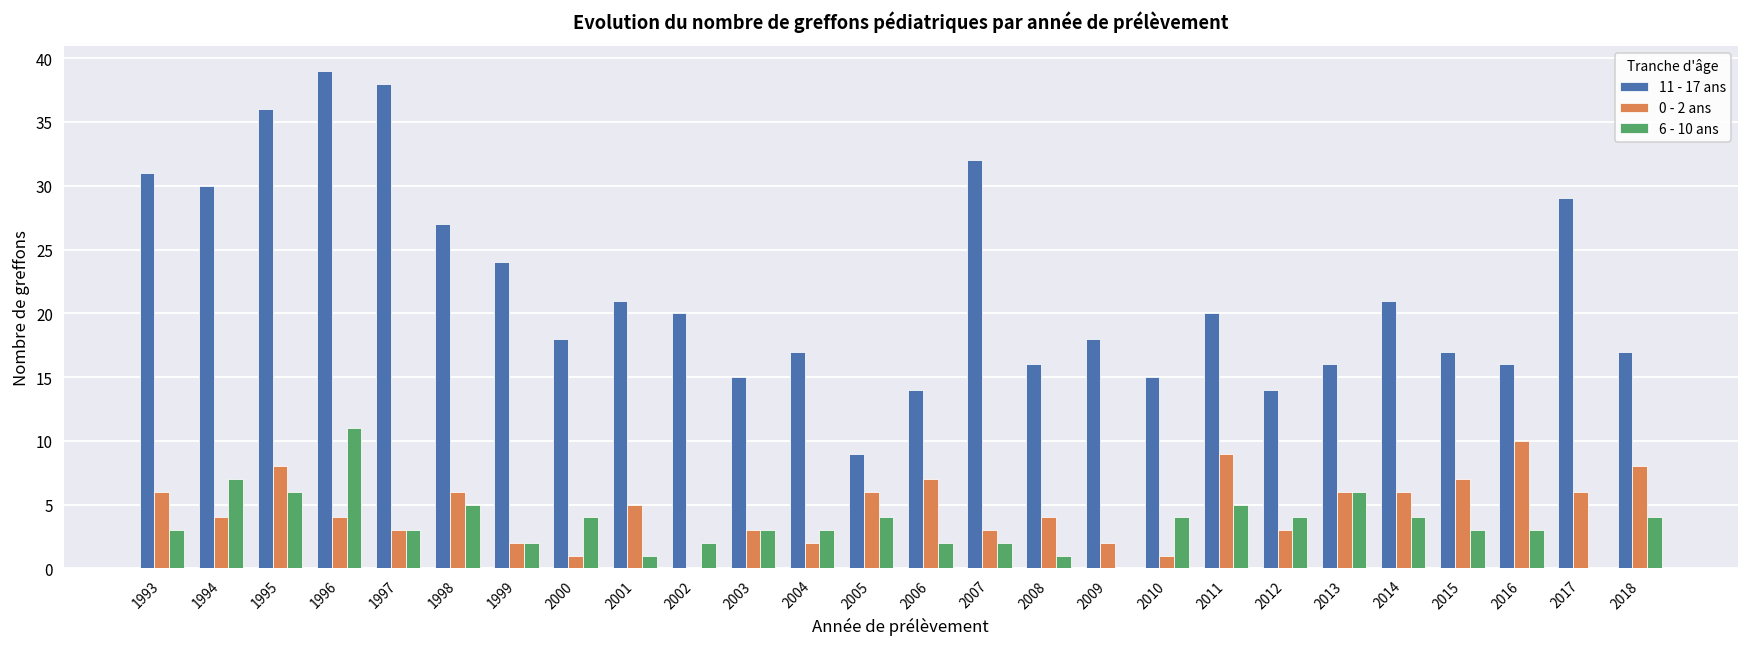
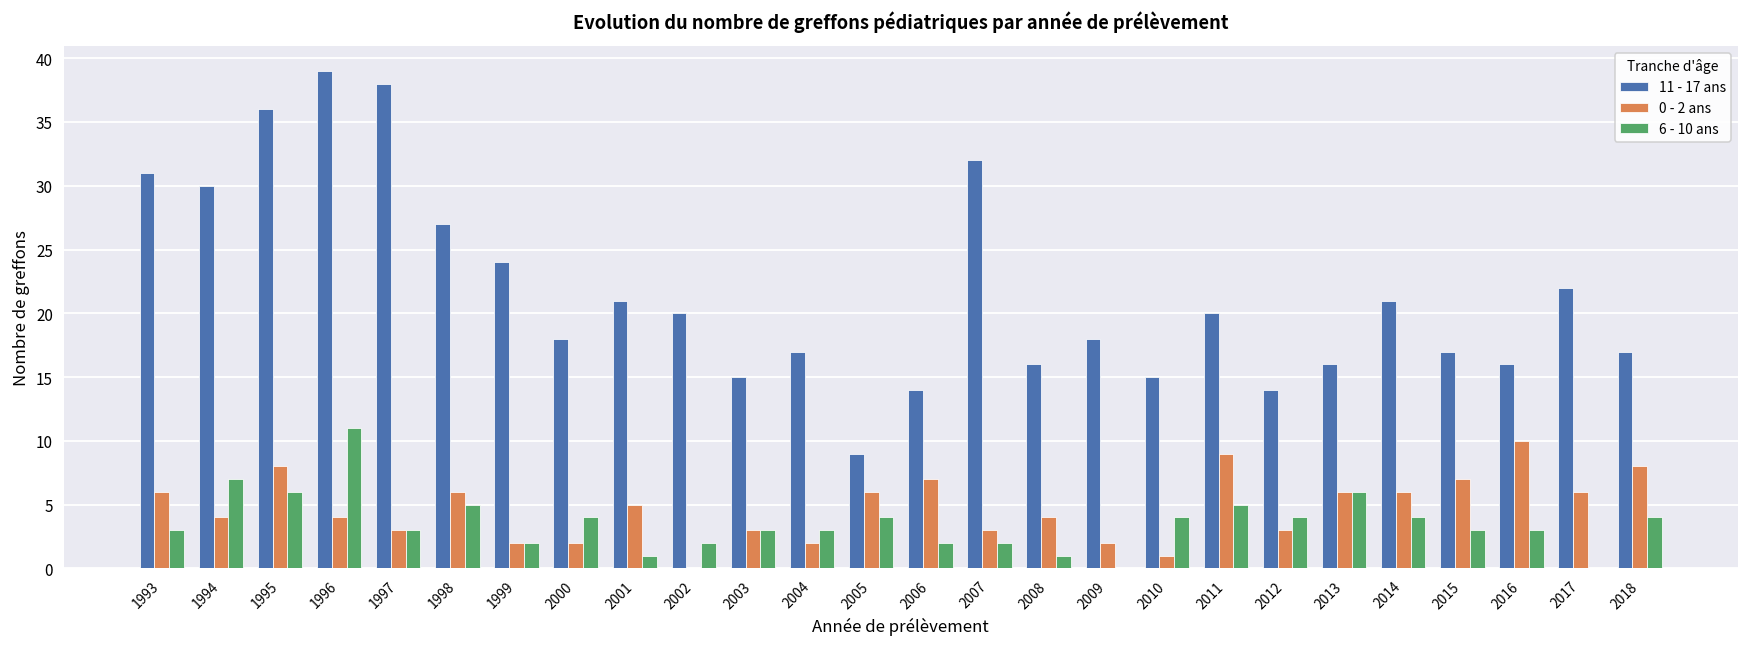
0 - 2 ans, 2000: 1 -> 2
11 - 17 ans, 2017: 29 -> 22
